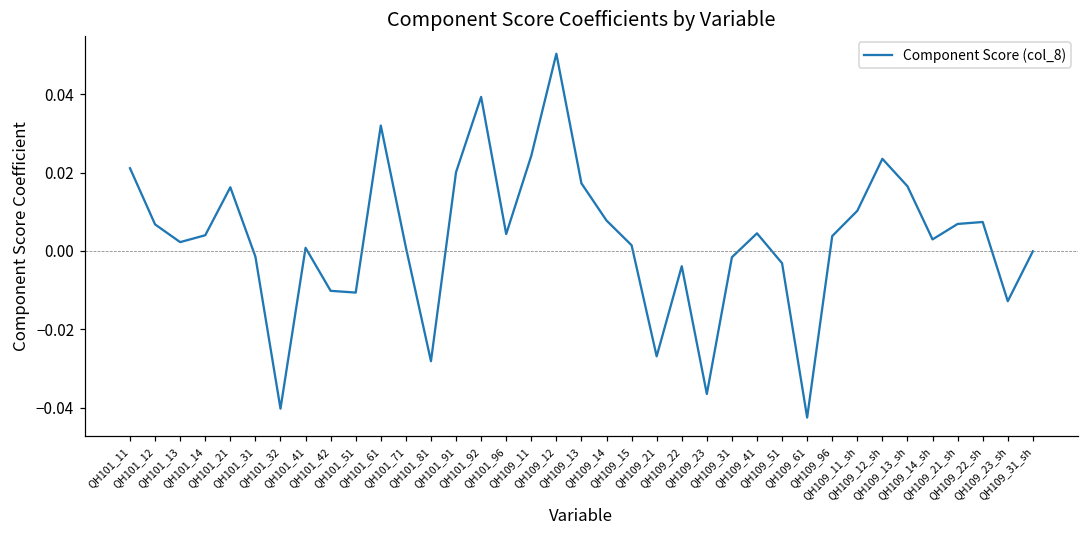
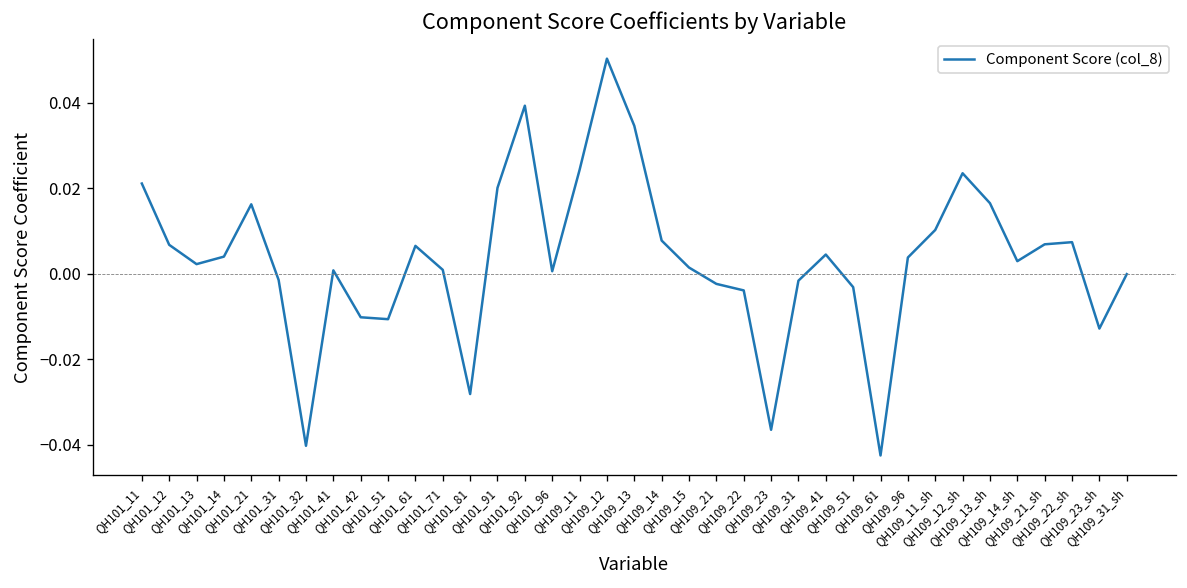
QH101_61: 0.032 -> 0.007
QH101_96: 0.004 -> 0.001
QH109_13: 0.017 -> 0.035
QH109_21: -0.027 -> -0.002
